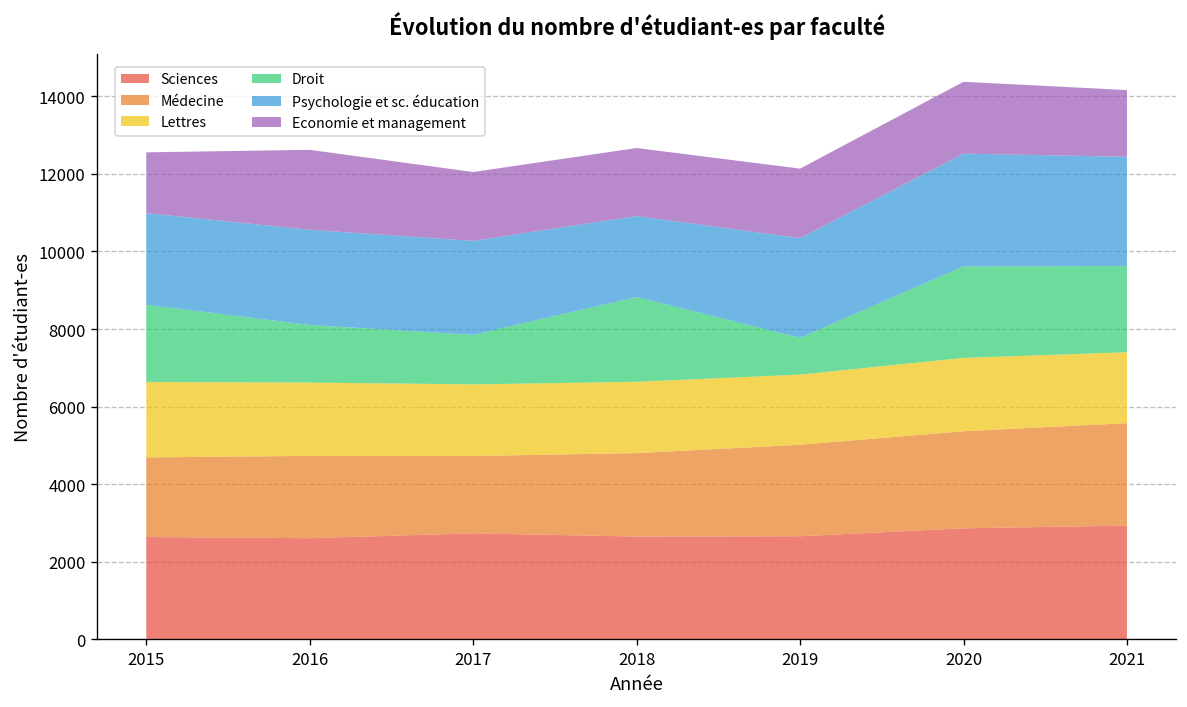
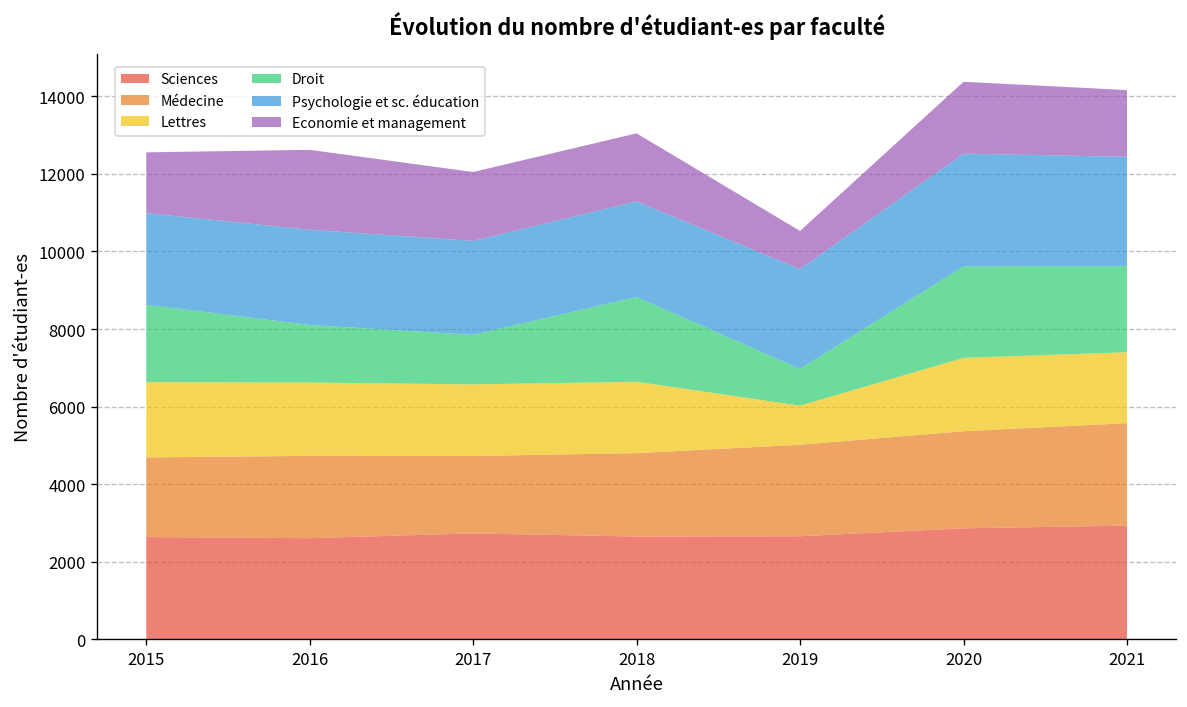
Psychologie et sc. éducation, 2018: 2100 -> 2500
Lettres, 2019: 1800 -> 1000
Economie et management, 2019: 1800 -> 1000
